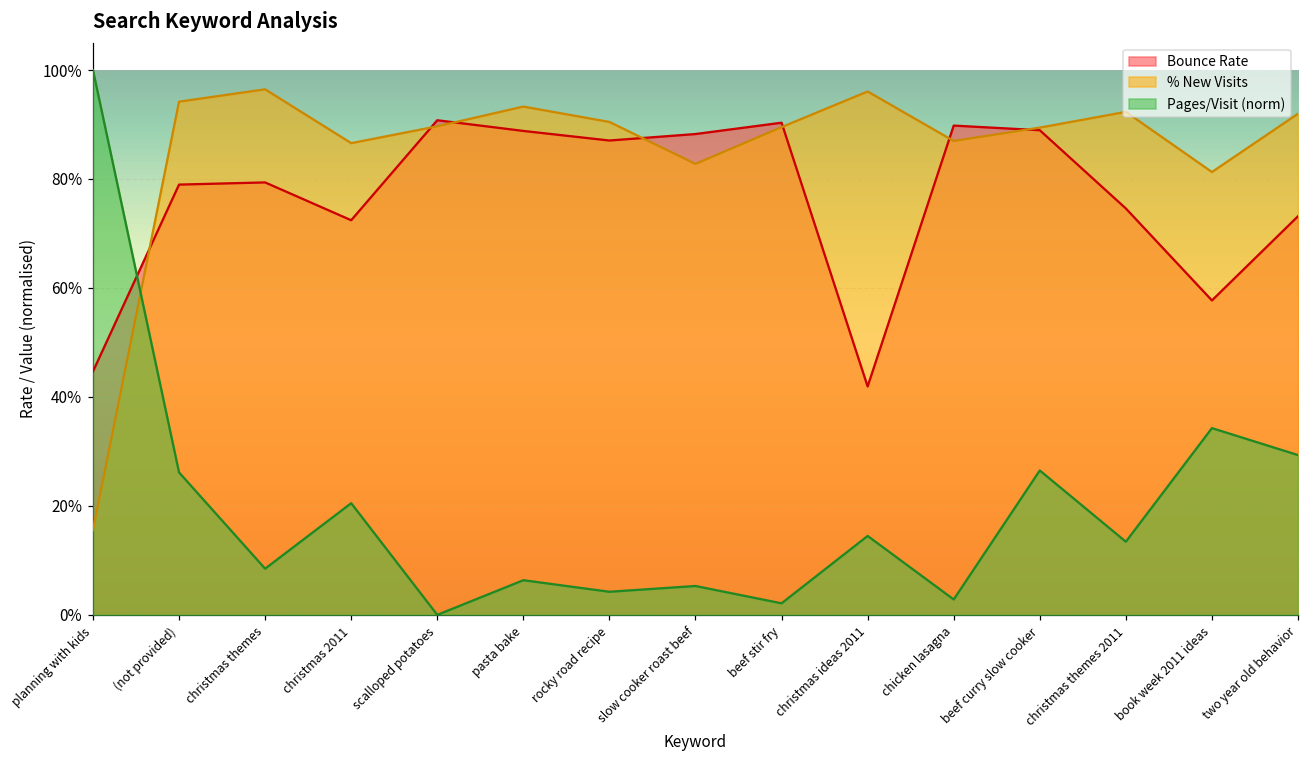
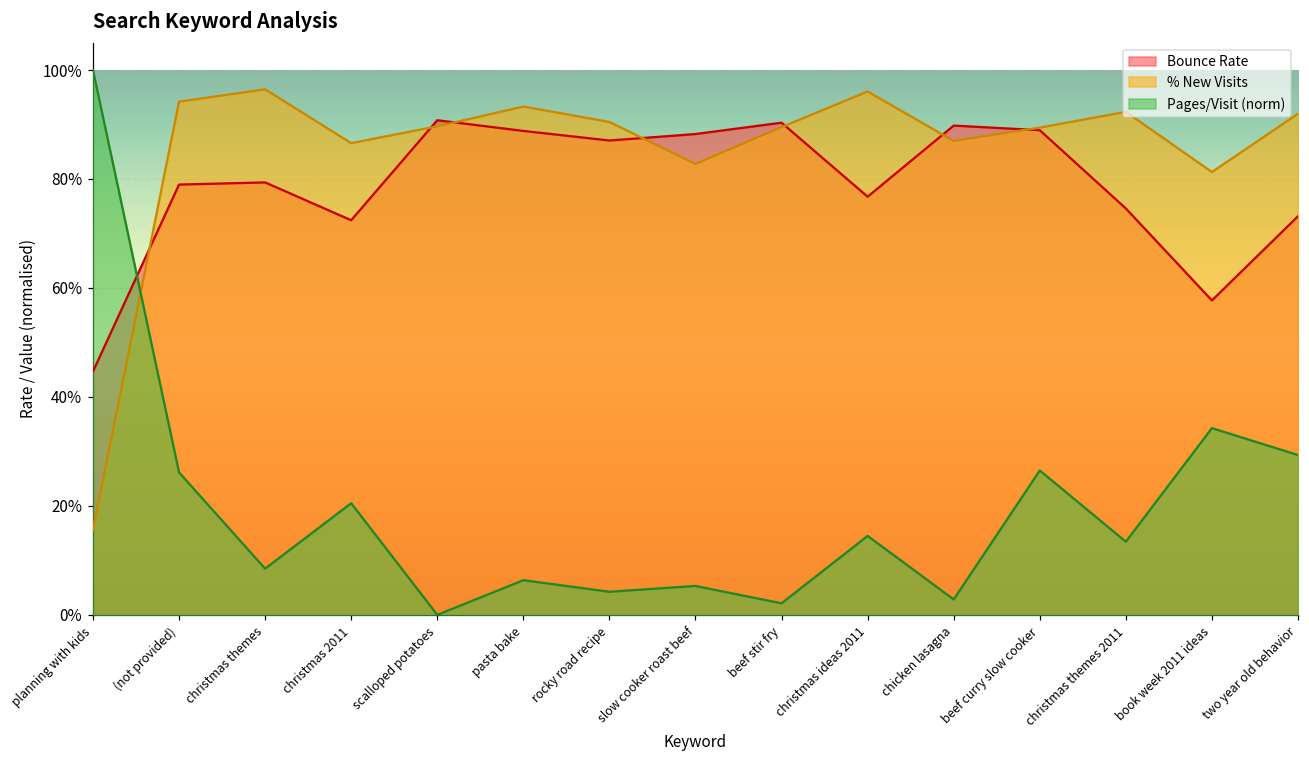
Bounce Rate, christmas ideas 2011: 42% -> 77%
